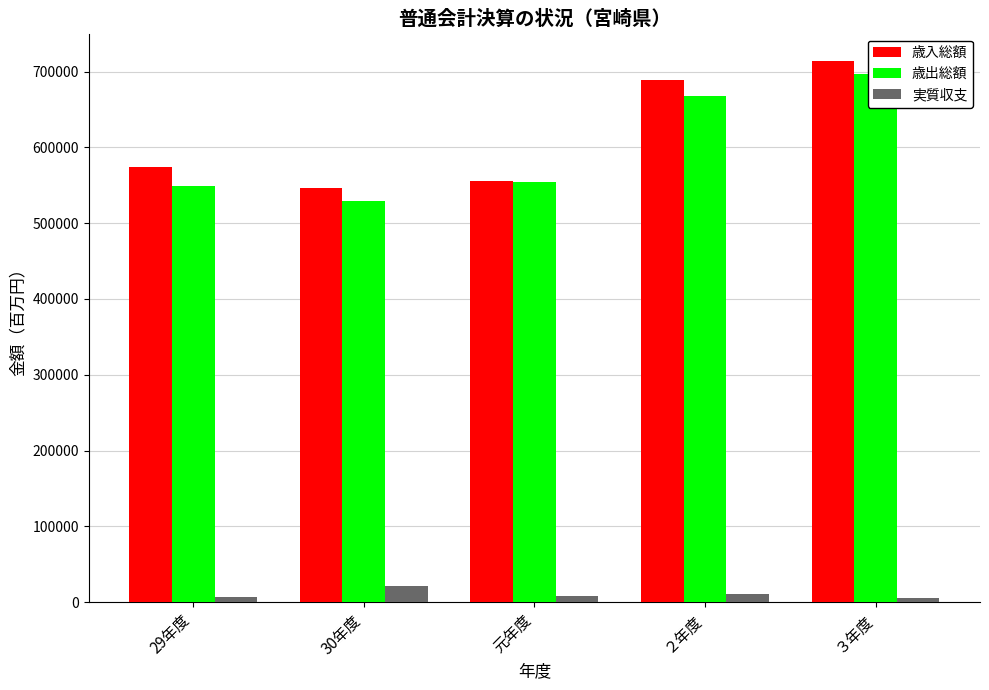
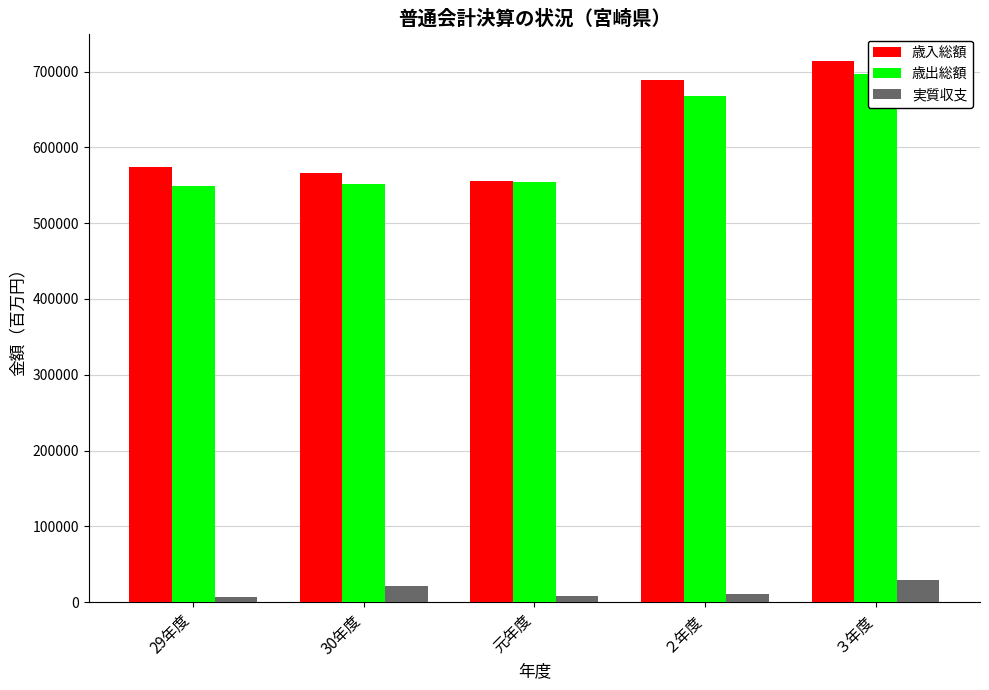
歳入総額, 30年度: 550000 -> 570000
歳出総額, 30年度: 530000 -> 550000
実質収支, ３年度: 10000 -> 30000
